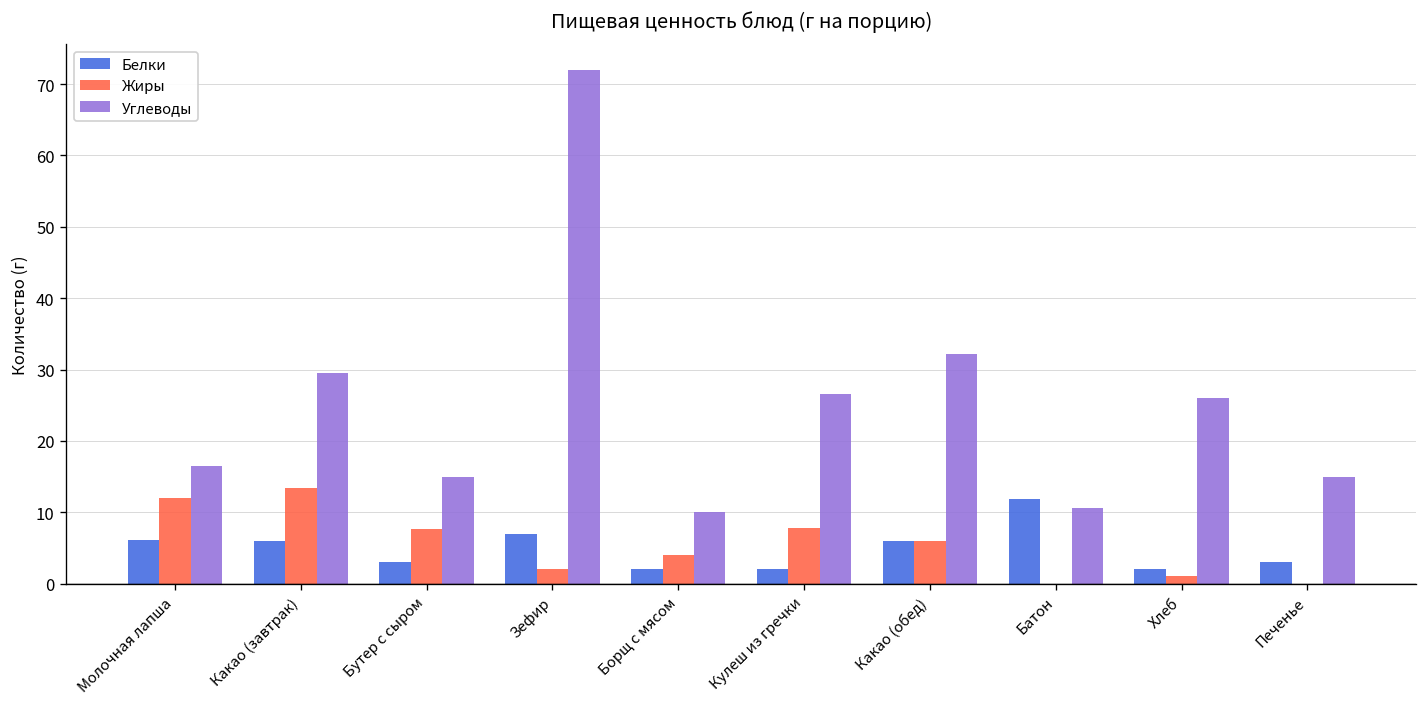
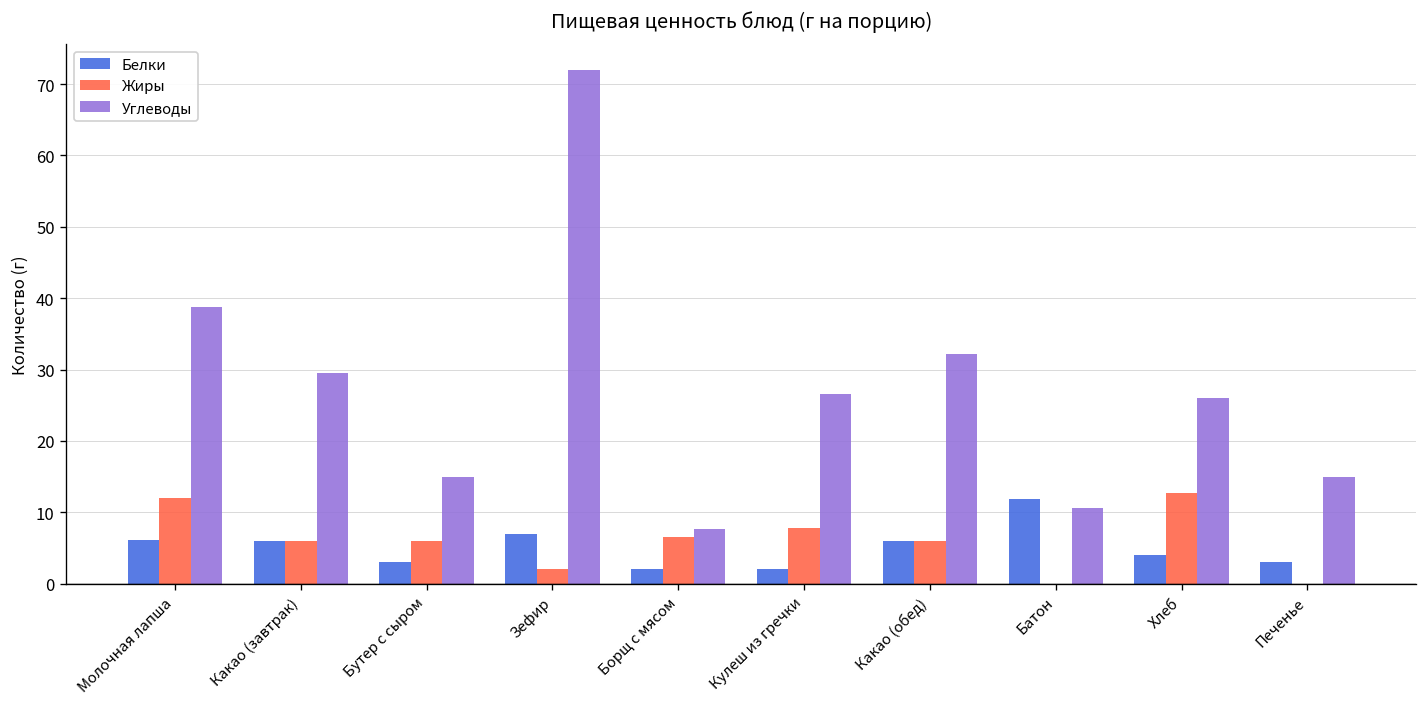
Углеводы, Молочная лапша: 17 -> 39
Жиры, Какао (завтрак): 13 -> 6
Жиры, Бутер с сыром: 8 -> 6
Жиры, Борщ с мясом: 4 -> 7
Углеводы, Борщ с мясом: 10 -> 8
Белки, Хлеб: 2 -> 4
Жиры, Хлеб: 1 -> 13
